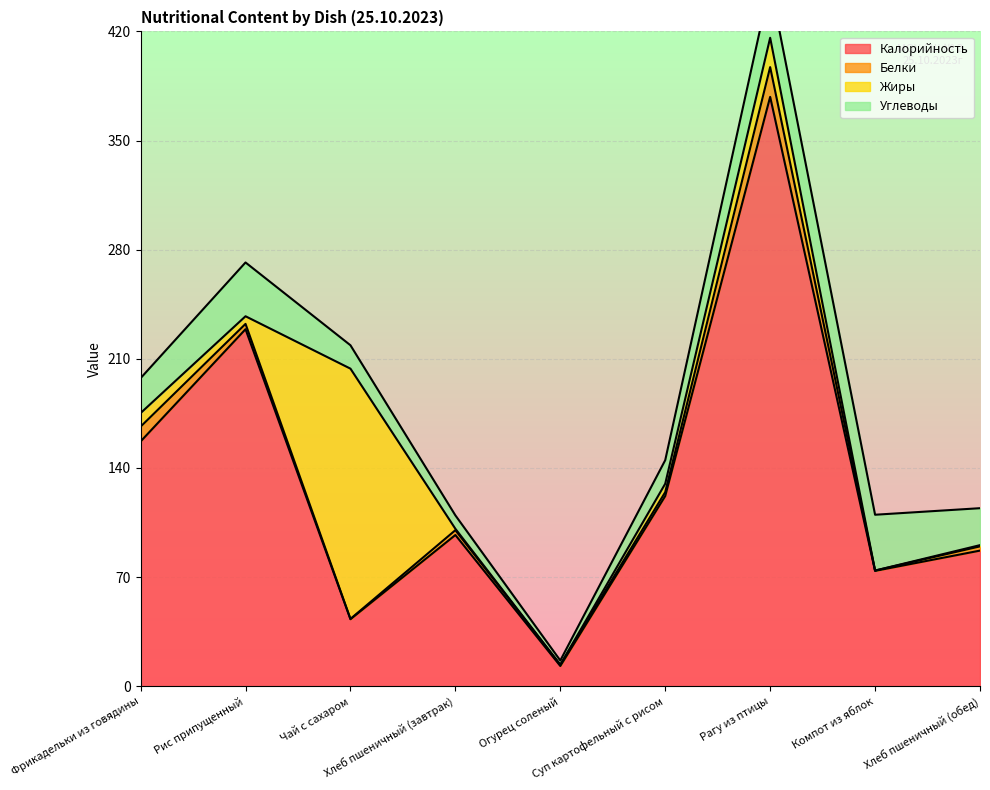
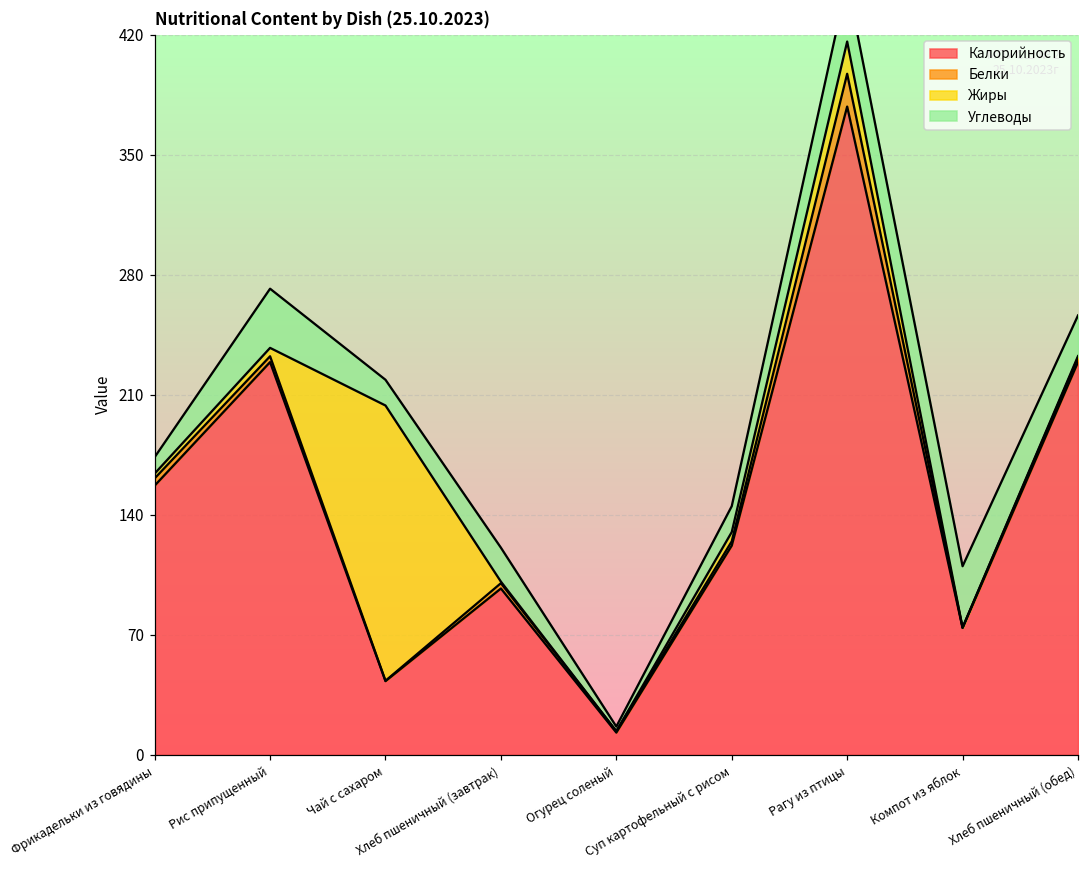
Белки, Фрикадельки из говядины: 10 -> 4
Жиры, Фрикадельки из говядины: 9 -> 3
Углеводы, Фрикадельки из говядины: 22 -> 10
Углеводы, Хлеб пшеничный (завтрак): 9 -> 20
Калорийность, Хлеб пшеничный (обед): 87 -> 229
